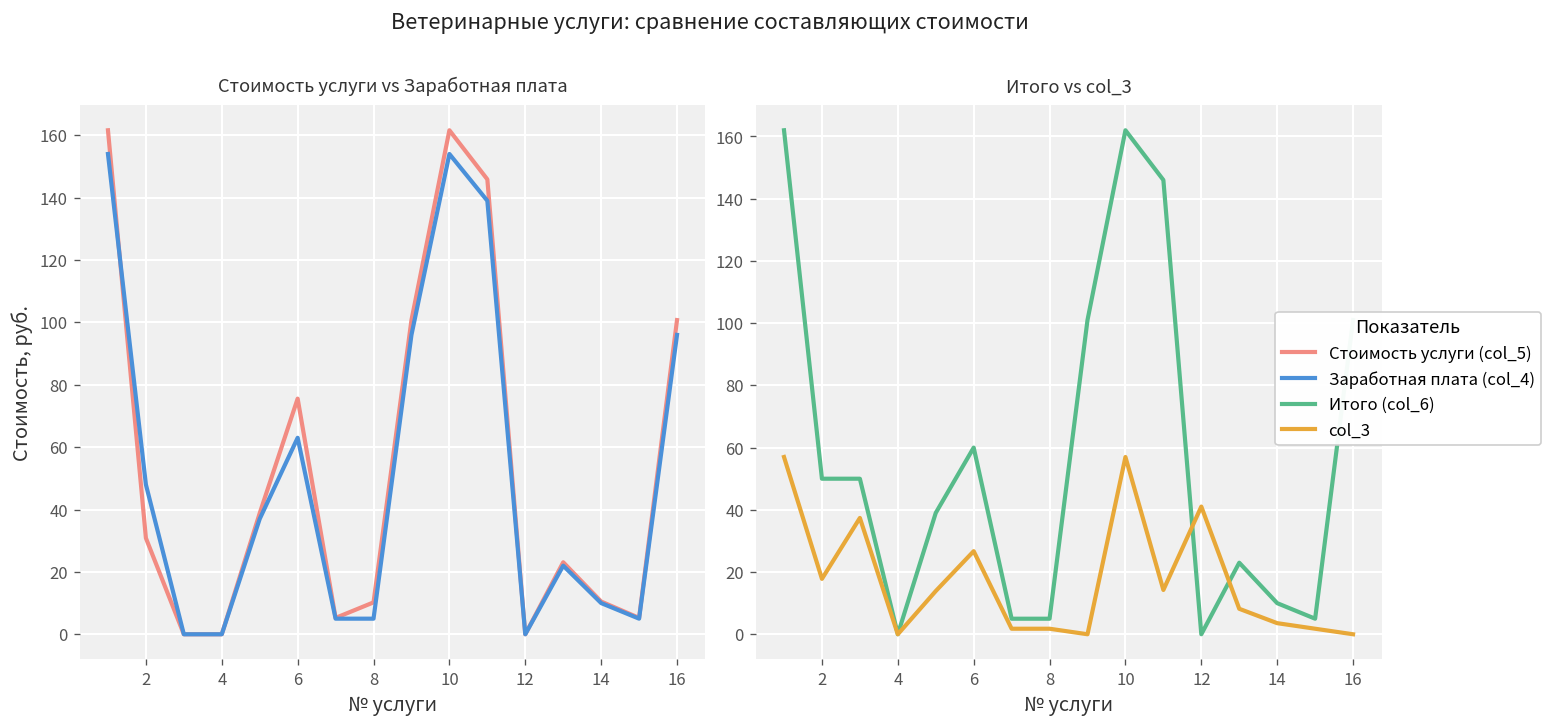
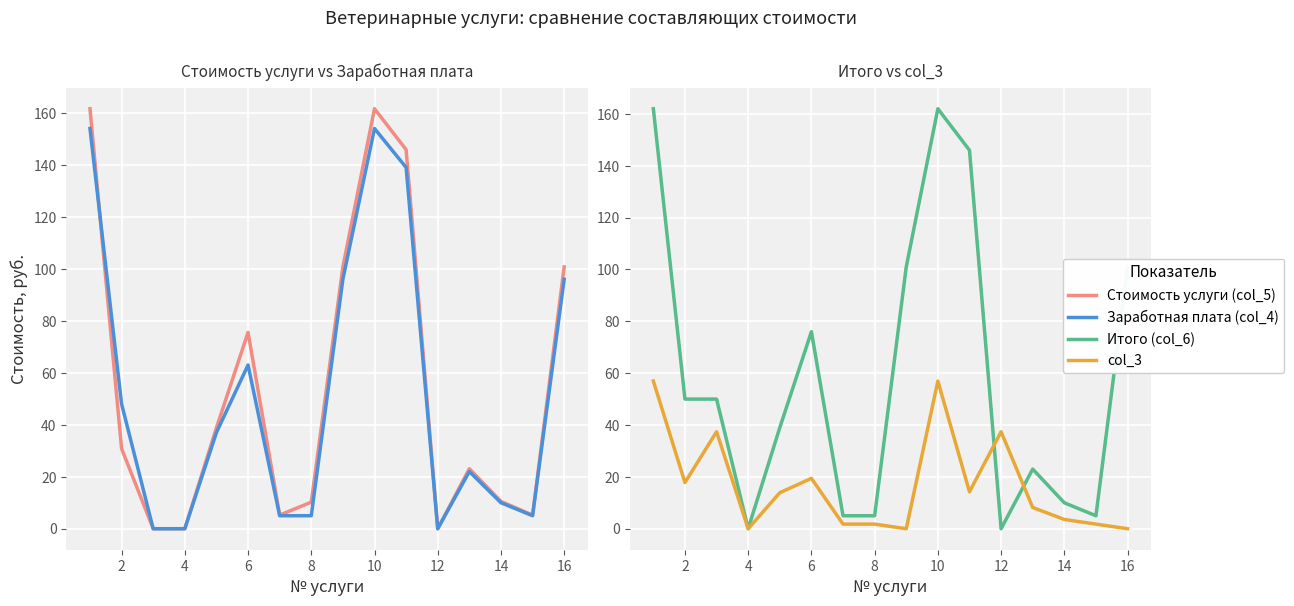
Итого vs col_3, Итого (col_6), 6: 60 -> 76
Итого vs col_3, col_3, 6: 27 -> 19
Итого vs col_3, col_3, 12: 41 -> 37
